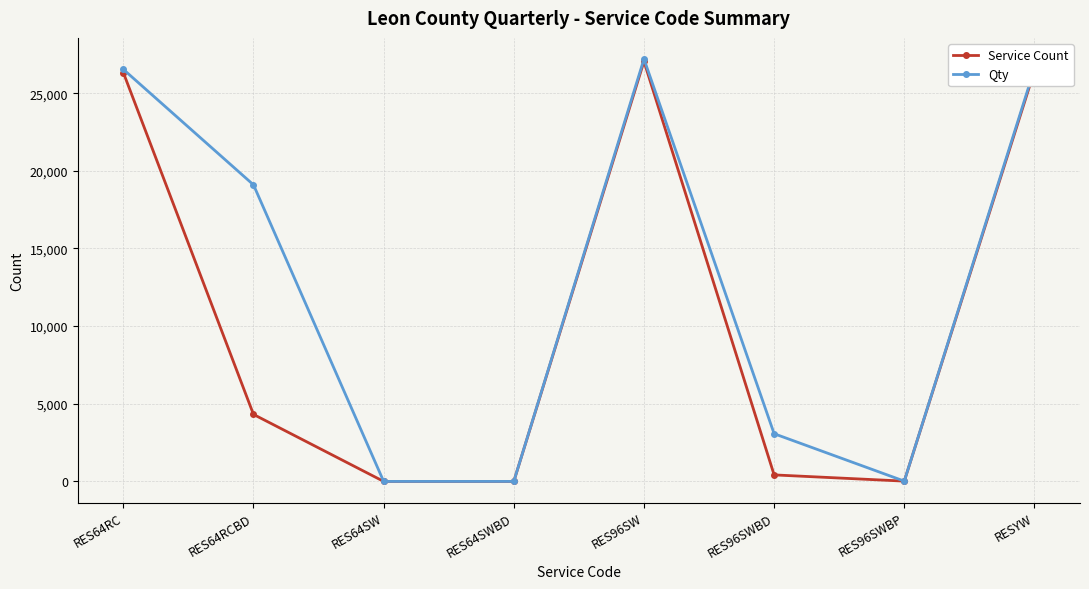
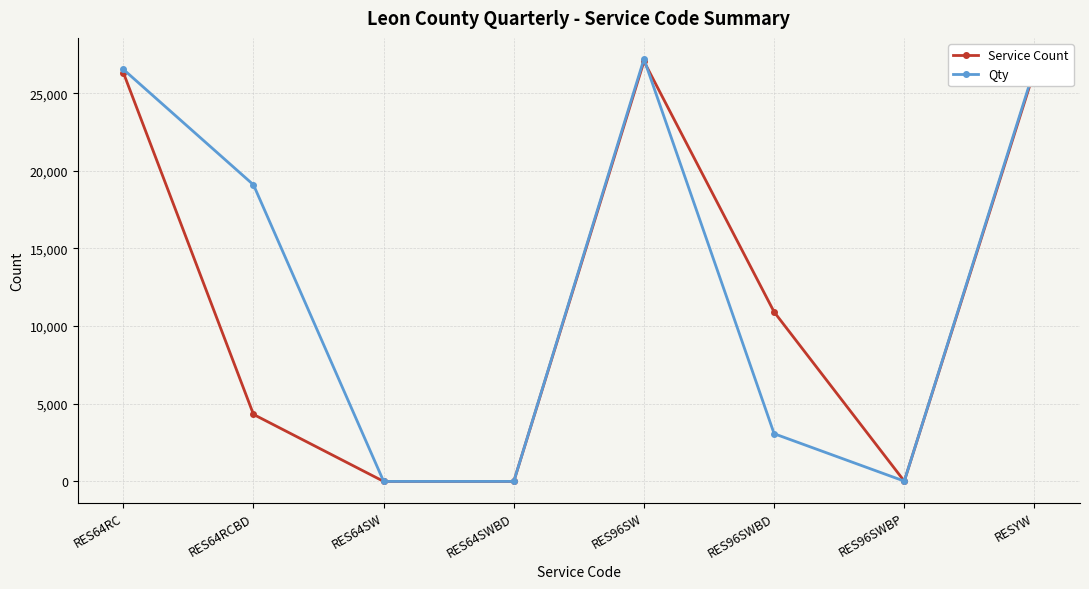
Service Count, RES96SWBD: 400 -> 10,900
